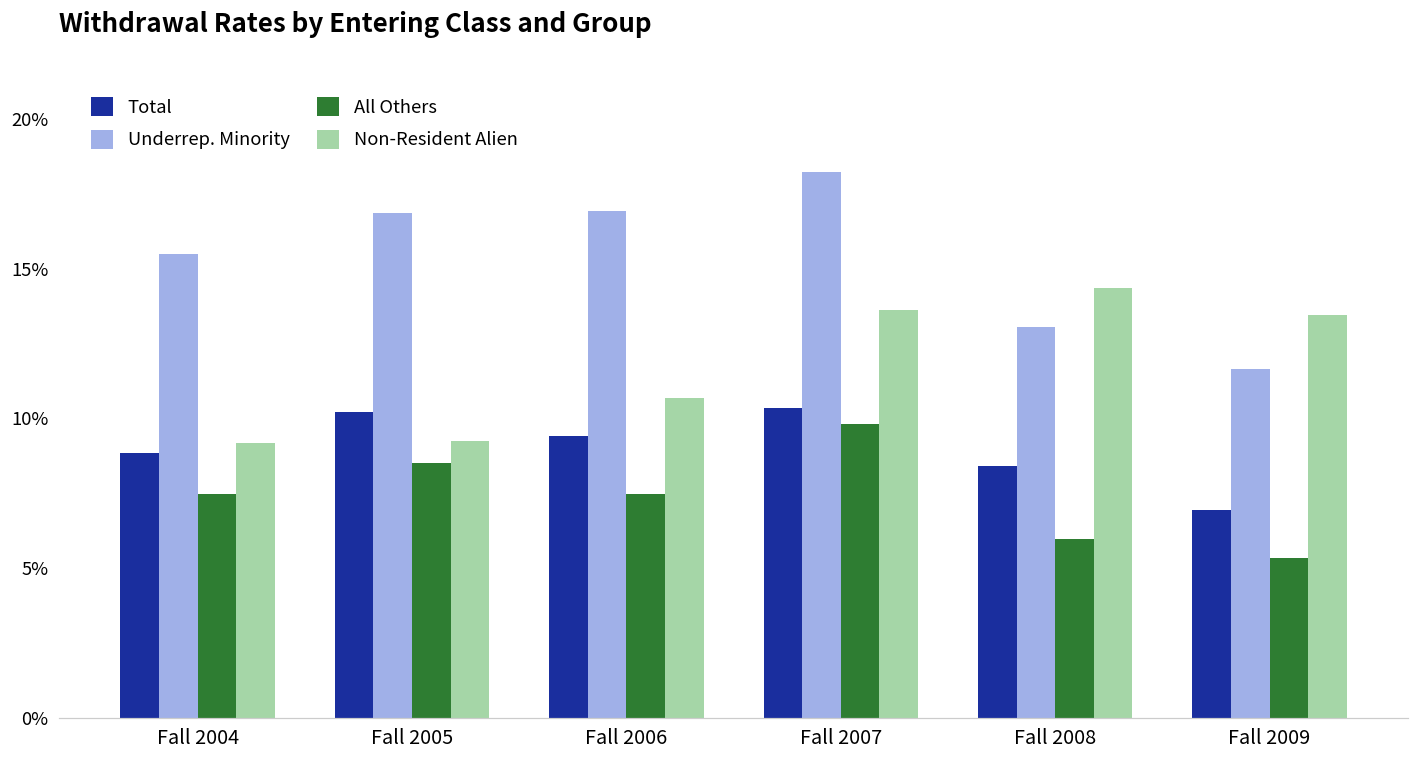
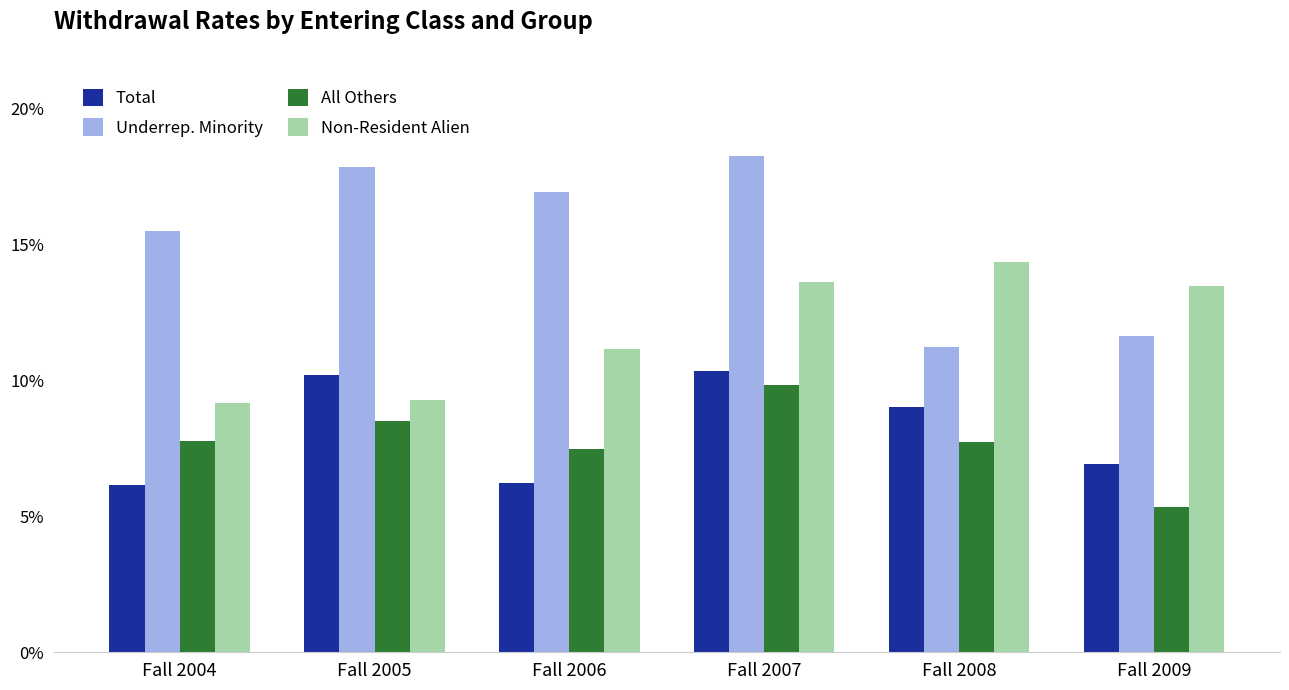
Total, Fall 2004: 8.8% -> 6.2%
All Others, Fall 2004: 7.5% -> 7.8%
Underrep. Minority, Fall 2005: 16.9% -> 17.8%
Total, Fall 2006: 9.4% -> 6.2%
Non-Resident Alien, Fall 2006: 10.7% -> 11.1%
Total, Fall 2008: 8.4% -> 9.0%
Underrep. Minority, Fall 2008: 13.1% -> 11.2%
All Others, Fall 2008: 6.0% -> 7.7%
